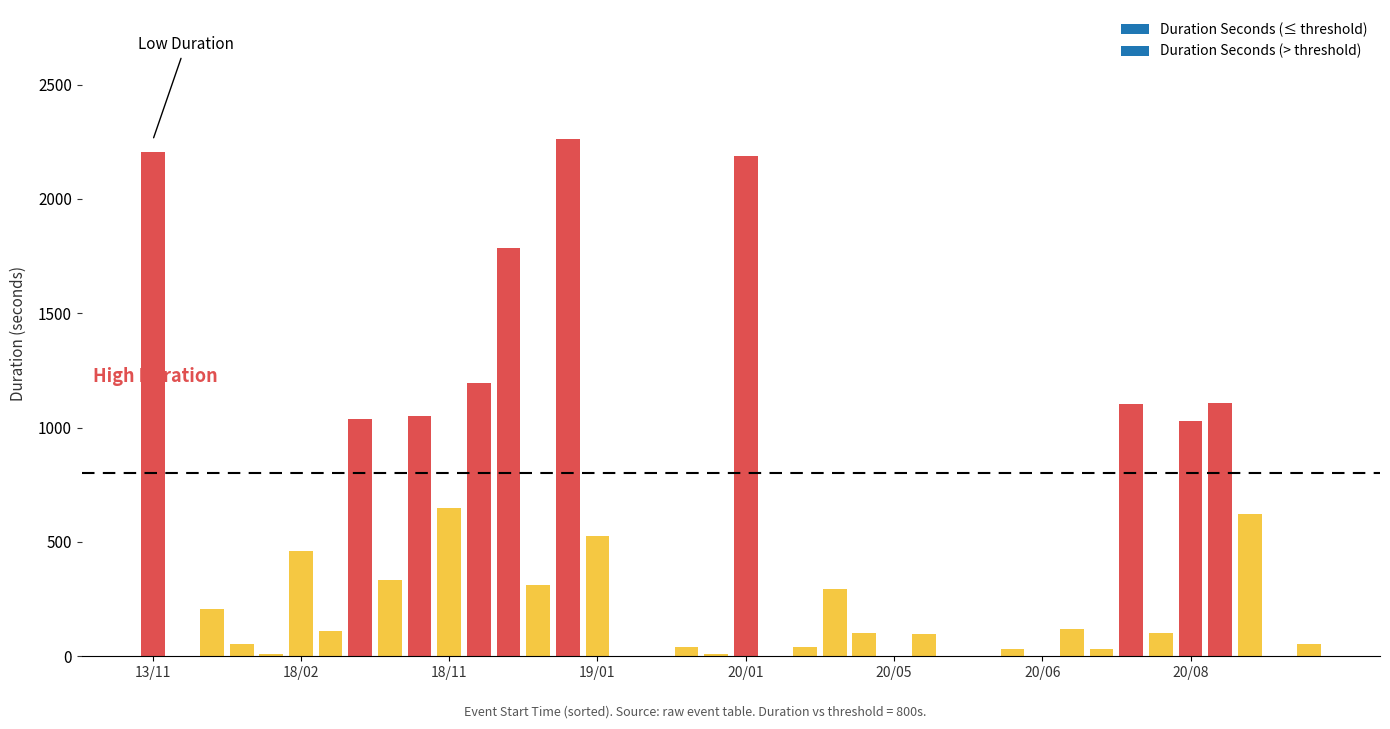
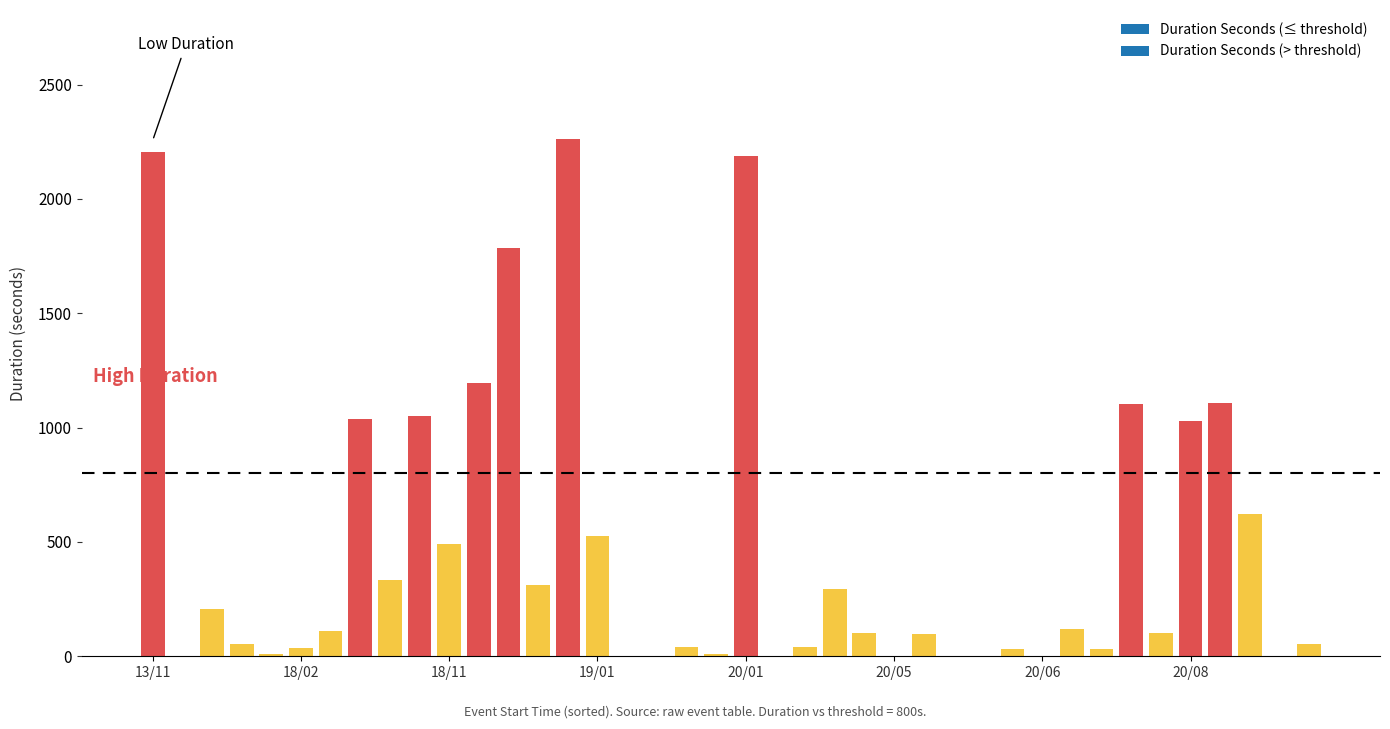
18/02: 460 -> 40
18/11: 650 -> 490
